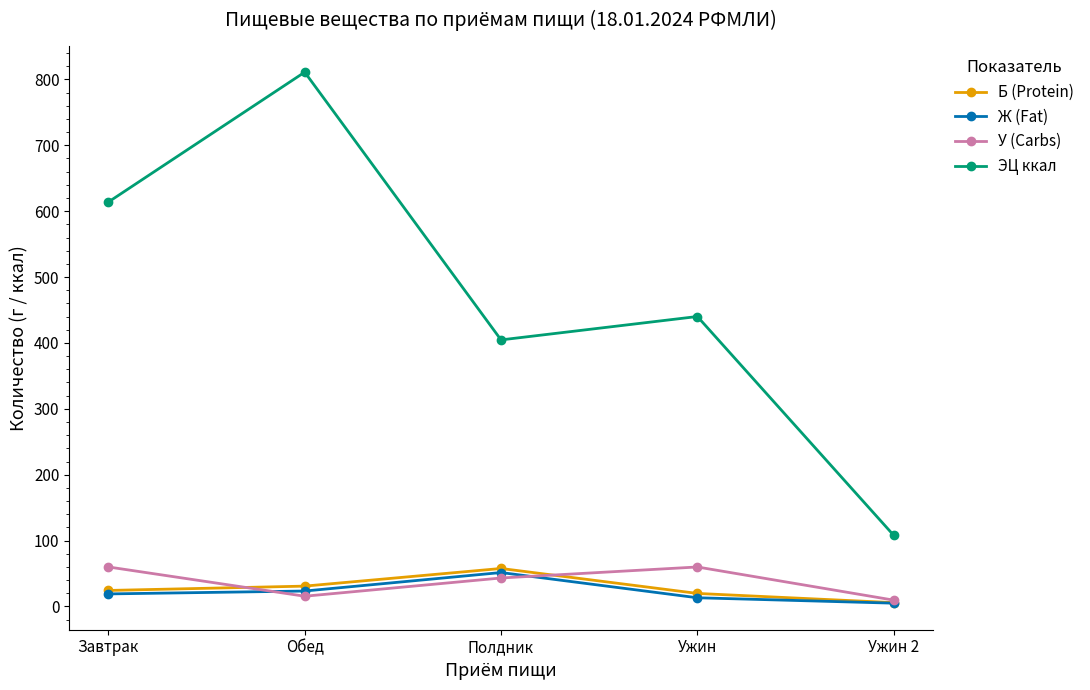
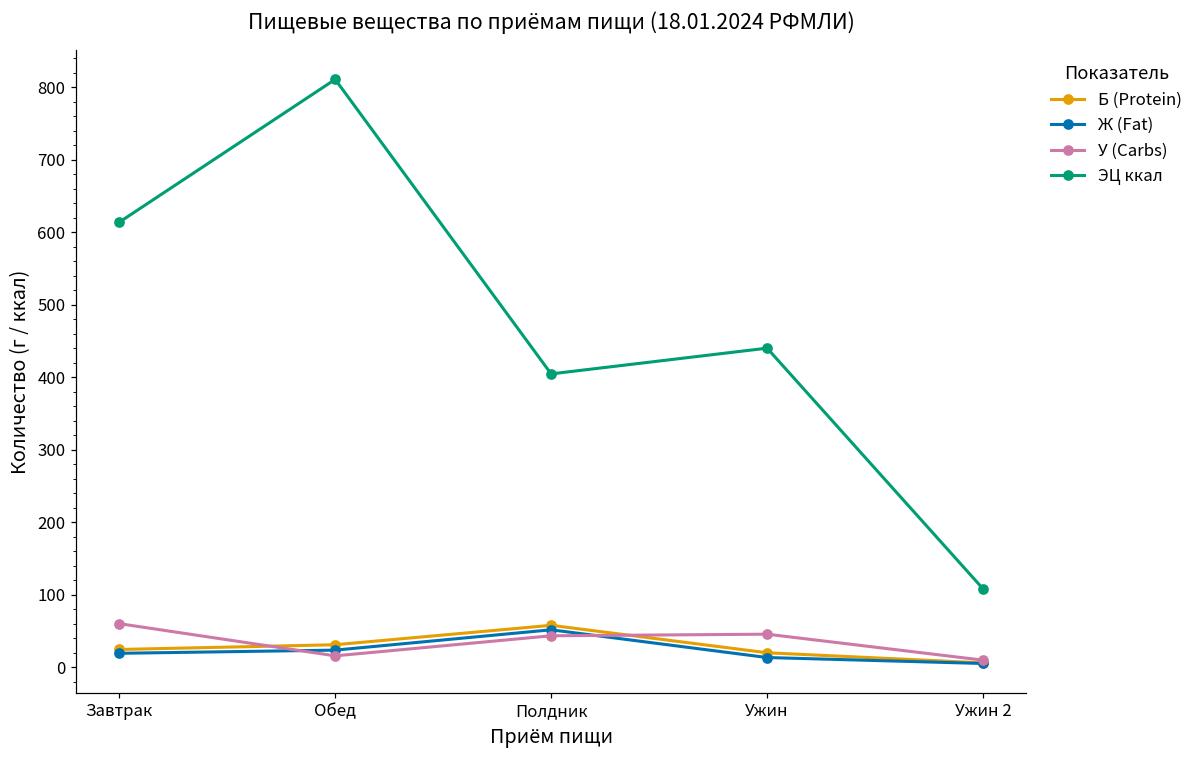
У (Carbs), Ужин: 60 -> 50
